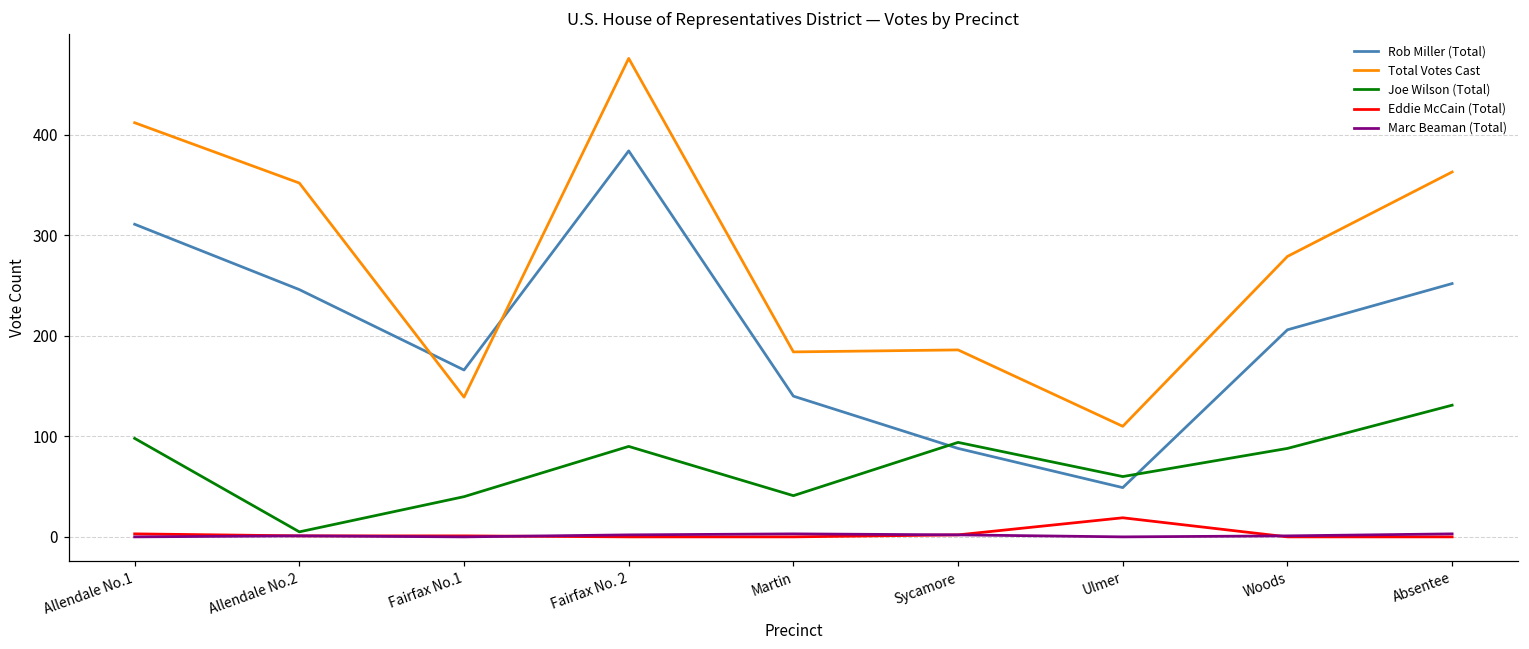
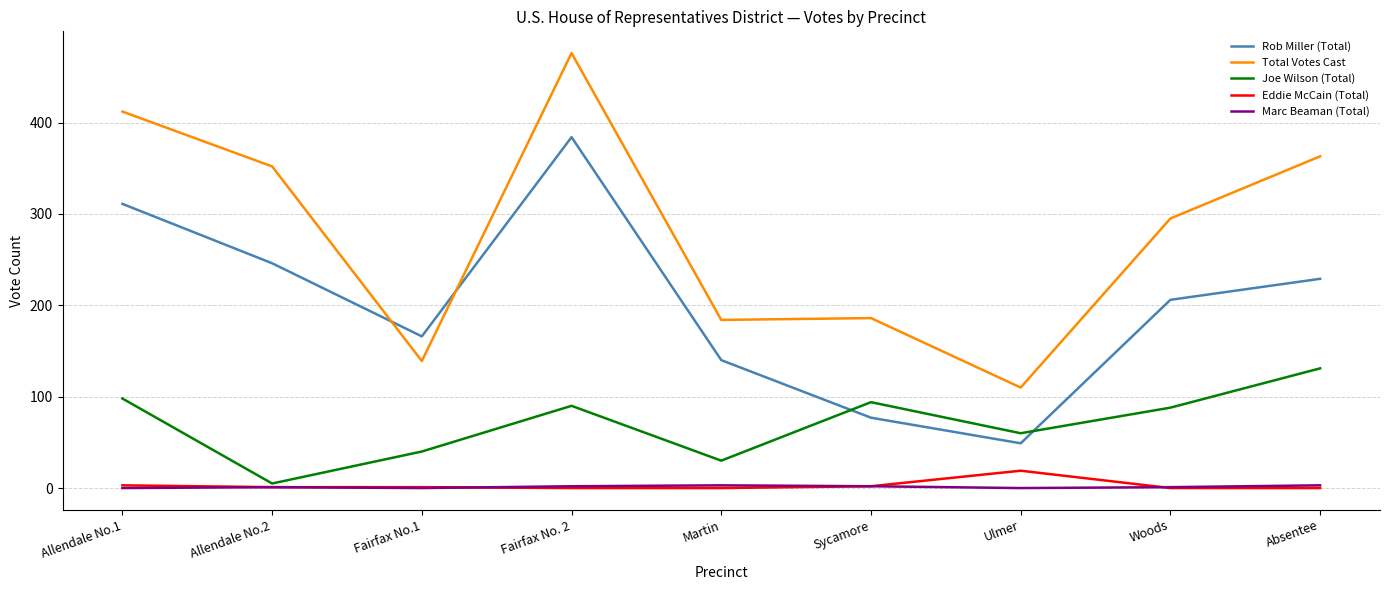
Joe Wilson (Total), Martin: 40 -> 30
Rob Miller (Total), Sycamore: 90 -> 80
Total Votes Cast, Woods: 280 -> 300
Rob Miller (Total), Absentee: 250 -> 230
